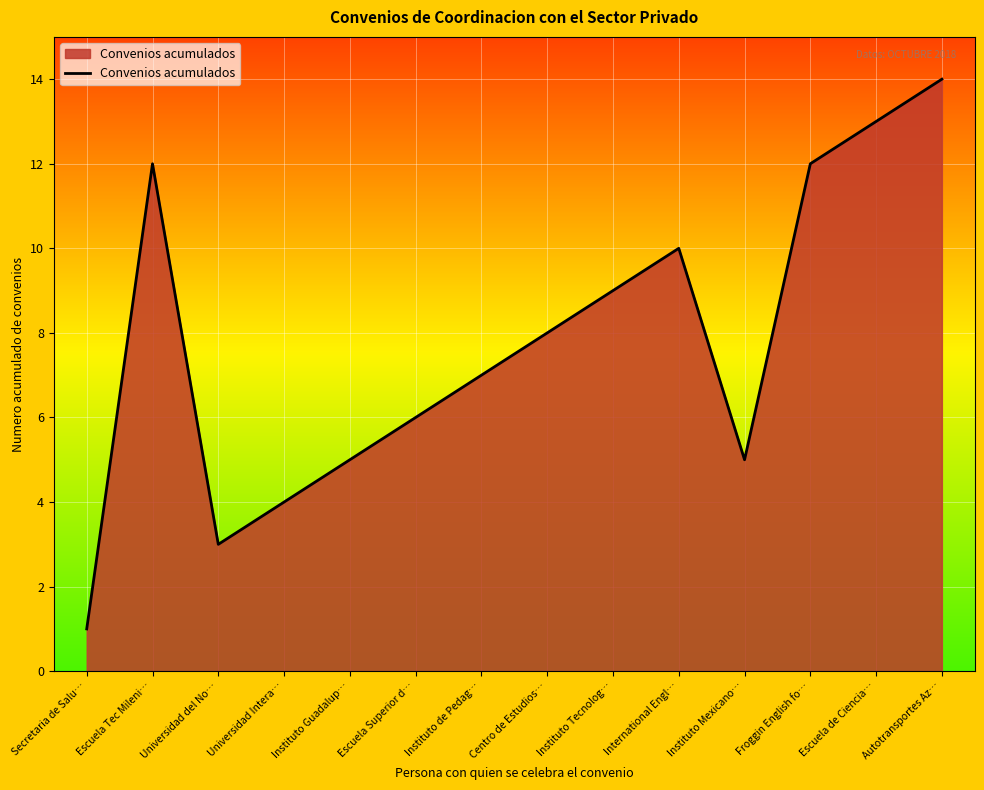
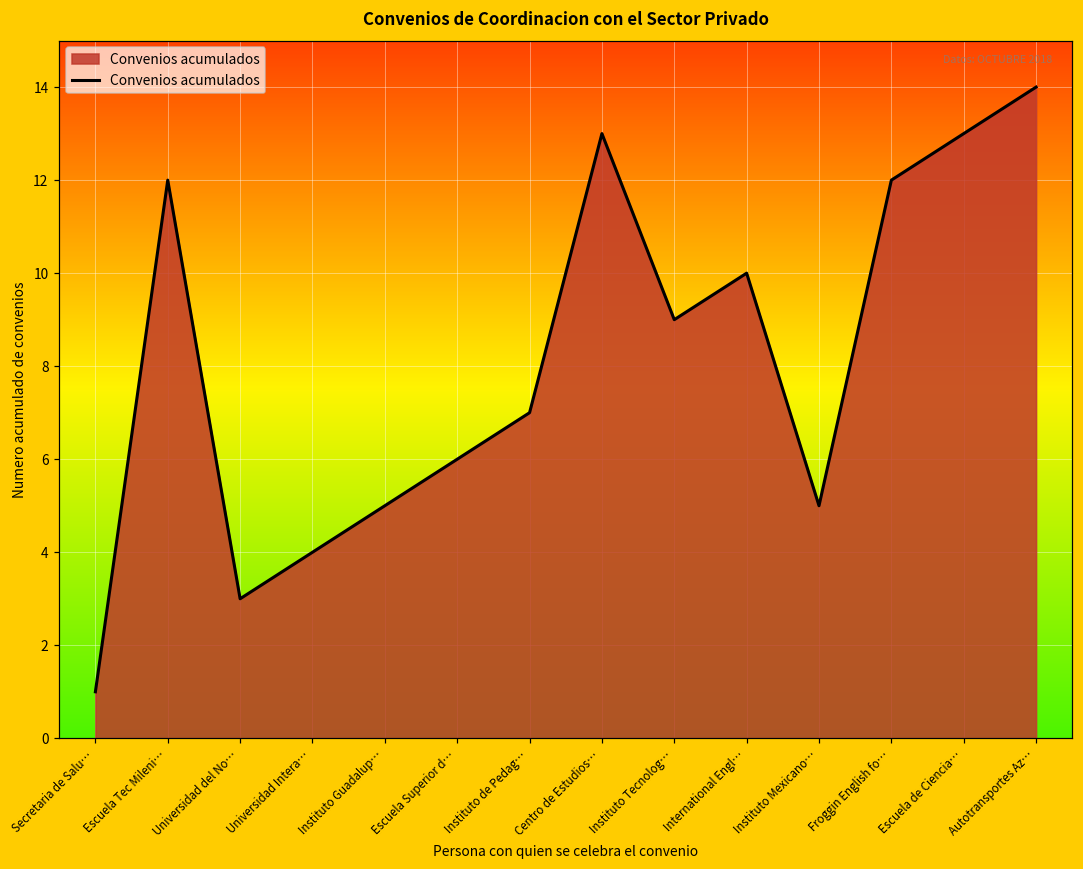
Centro de Estudios…: 8 -> 13
